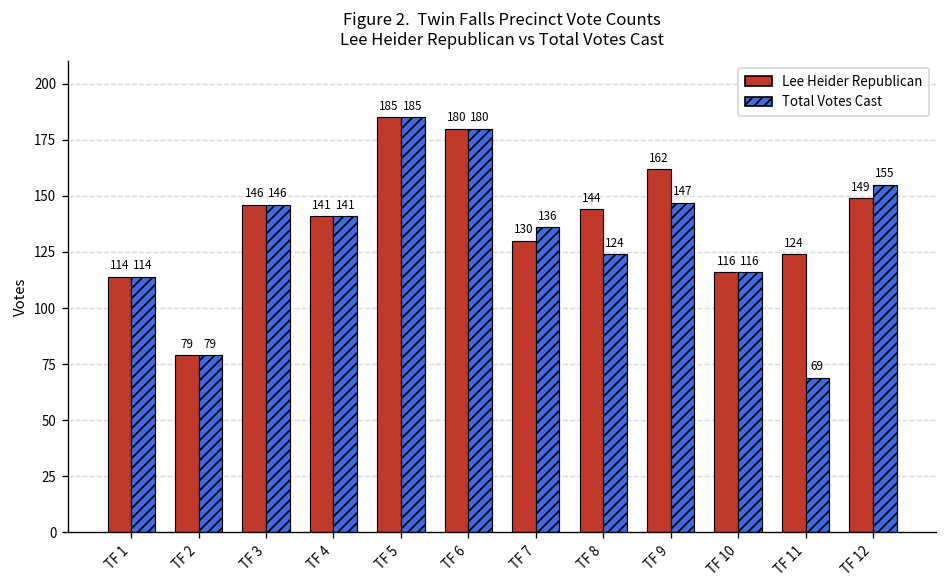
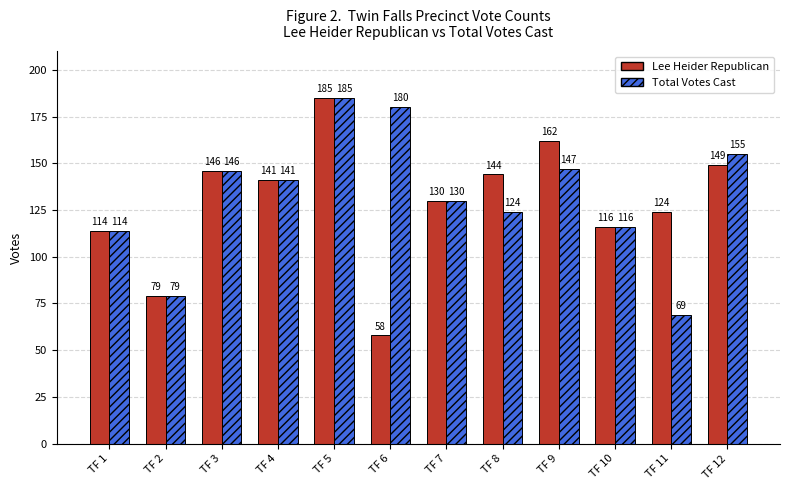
Lee Heider Republican, TF 6: 180 -> 58
Total Votes Cast, TF 7: 136 -> 130
